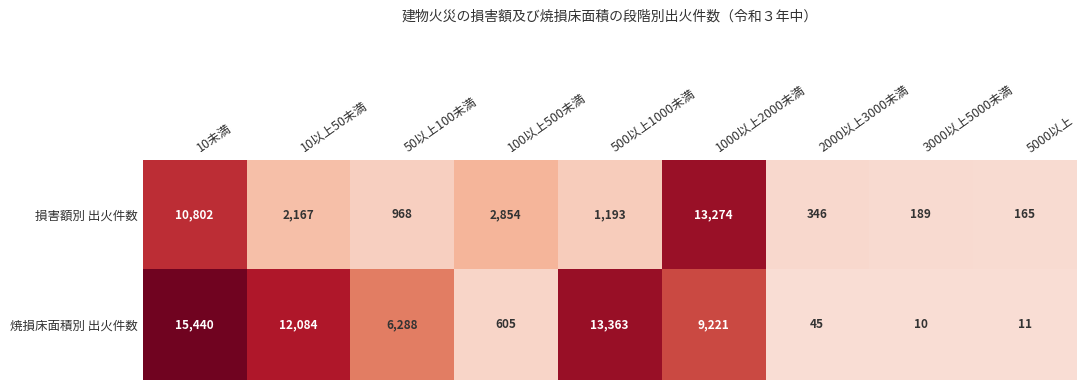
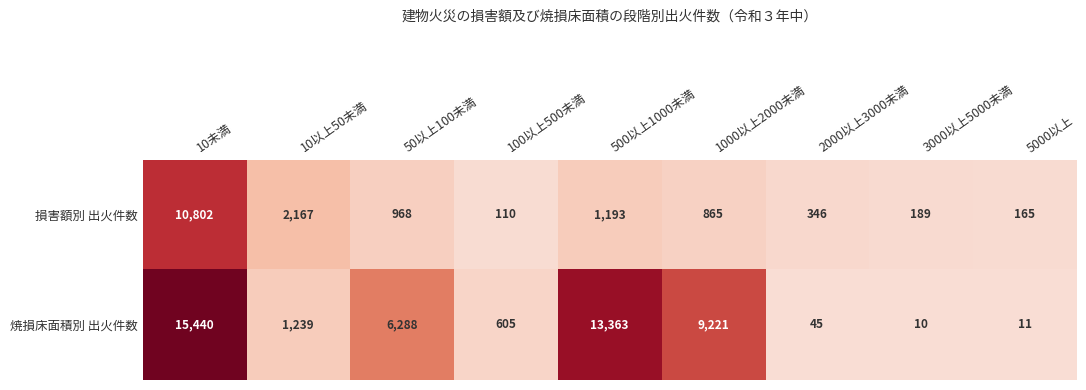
損害額別 出火件数, 100以上500未満: 2,854 -> 110
損害額別 出火件数, 1000以上2000未満: 13,274 -> 865
焼損床面積別 出火件数, 10以上50未満: 12,084 -> 1,239
